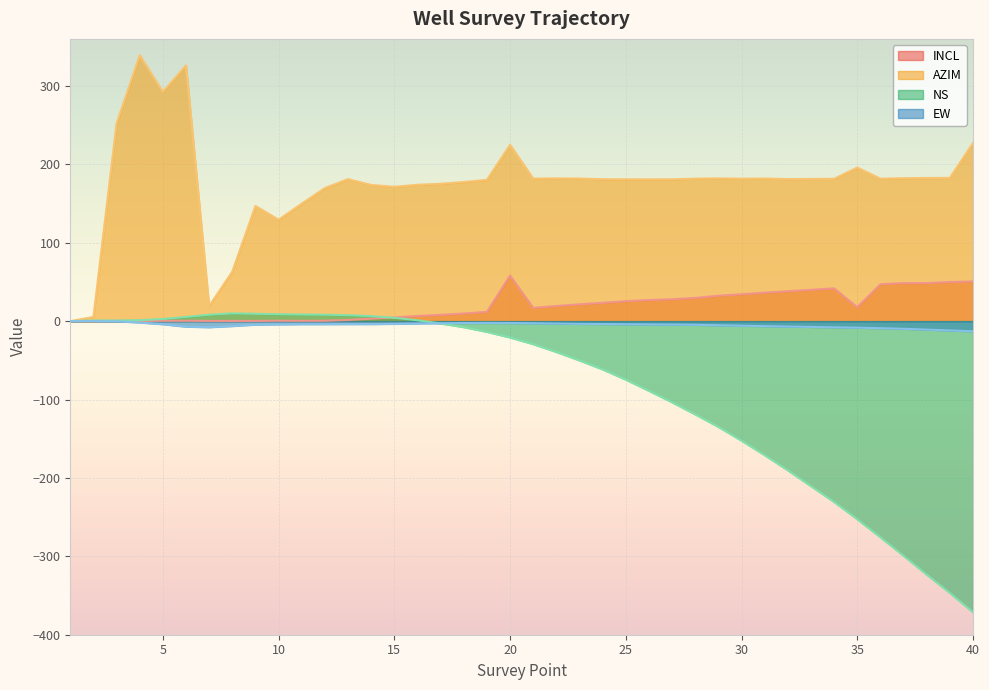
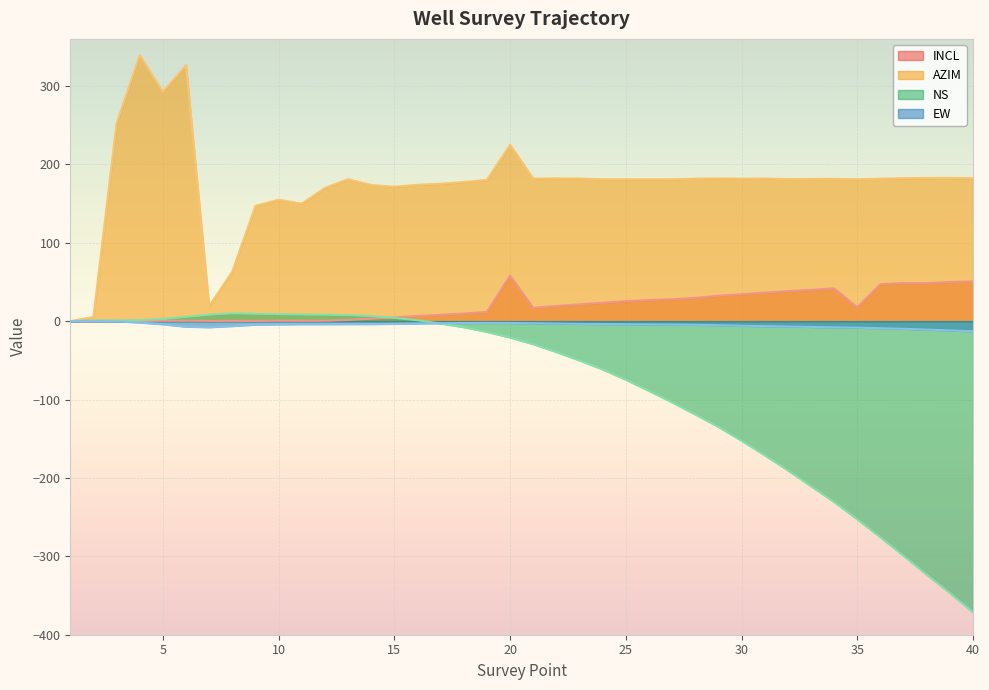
AZIM, 10: 130 -> 150
AZIM, 35: 200 -> 180
AZIM, 40: 230 -> 180
